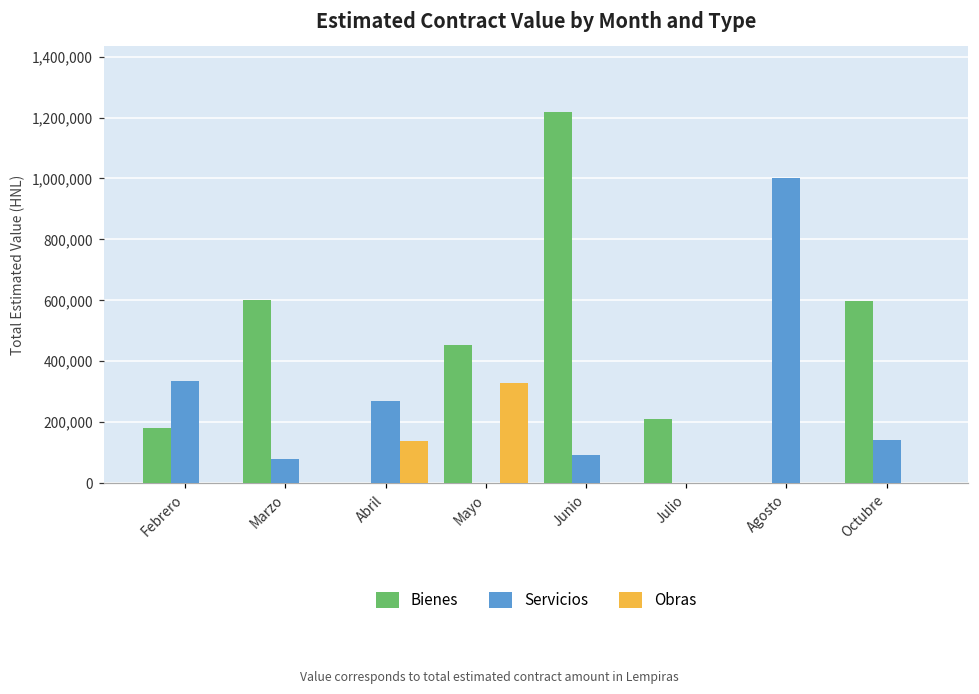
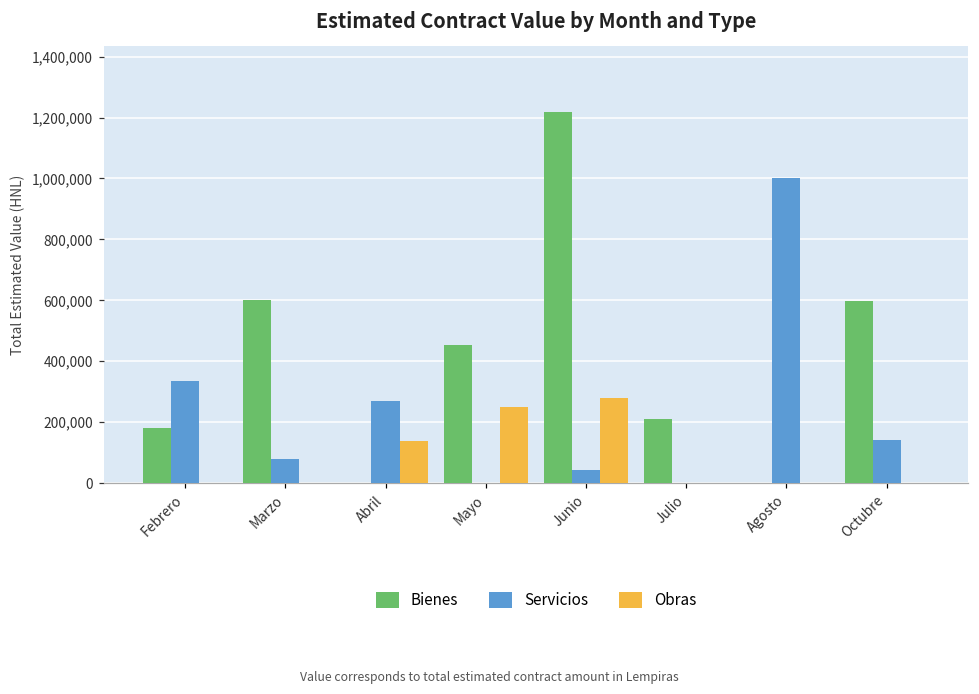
Obras, Mayo: 330,000 -> 250,000
Servicios, Junio: 90,000 -> 40,000
Obras, Junio: 0 -> 280,000
